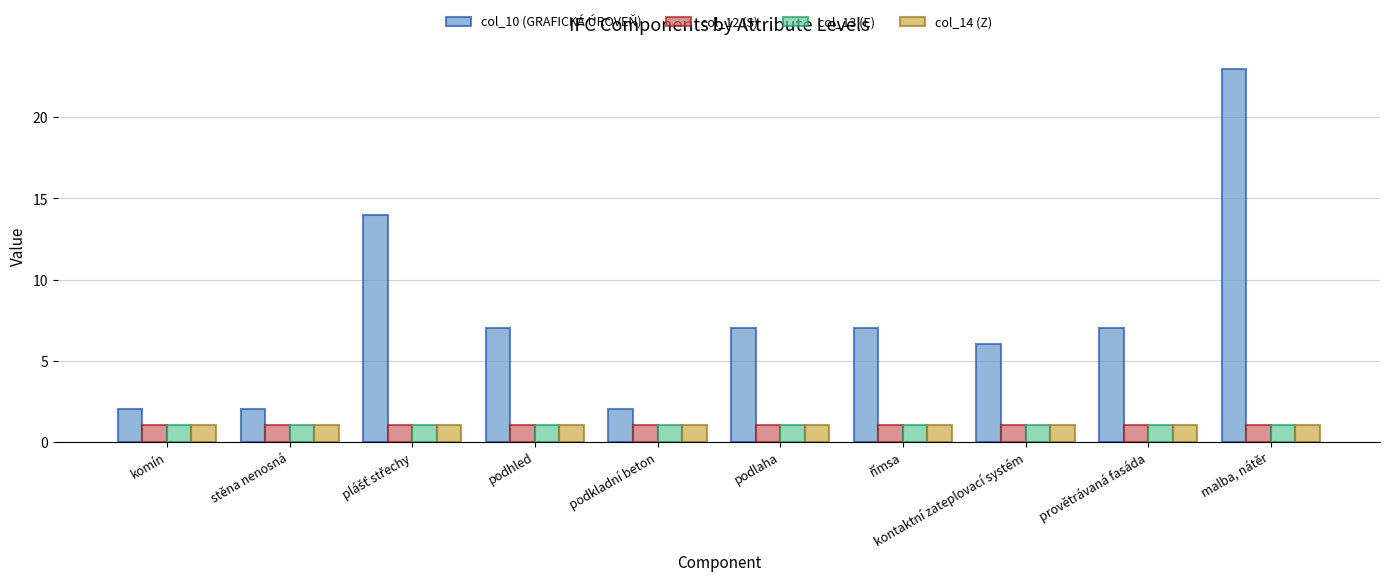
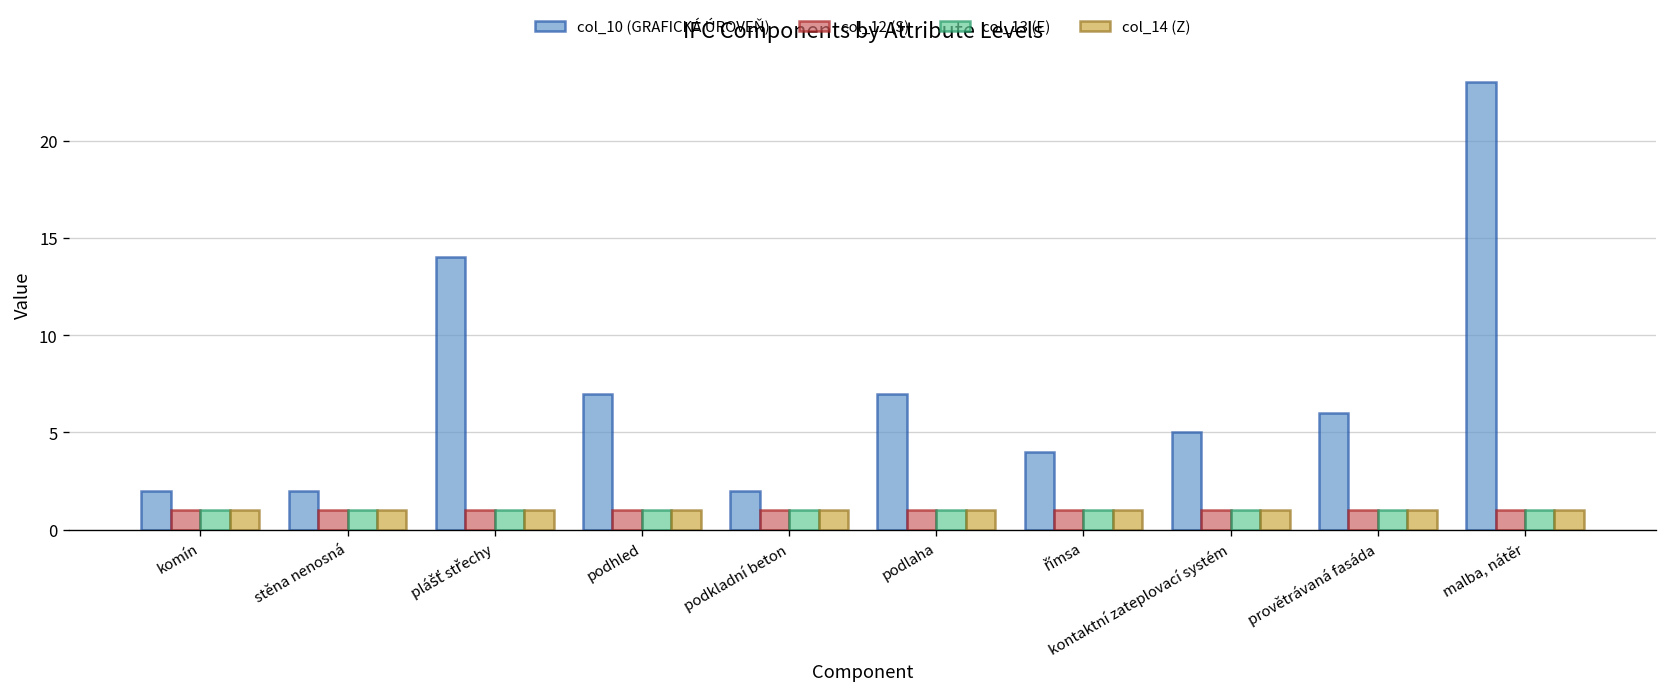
col_10 (GRAFICKÁ ÚROVEŇ), římsa: 7 -> 4
col_10 (GRAFICKÁ ÚROVEŇ), kontaktní zateplovací systém: 6 -> 5
col_10 (GRAFICKÁ ÚROVEŇ), provětrávaná fasáda: 7 -> 6
